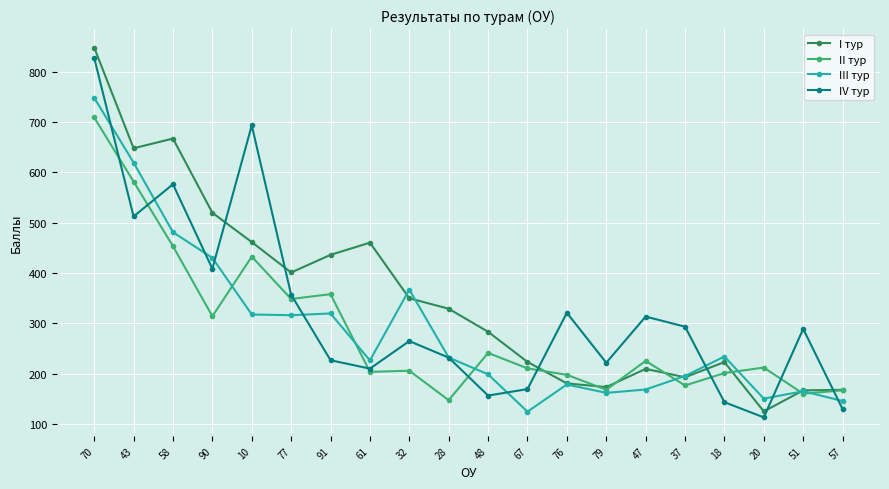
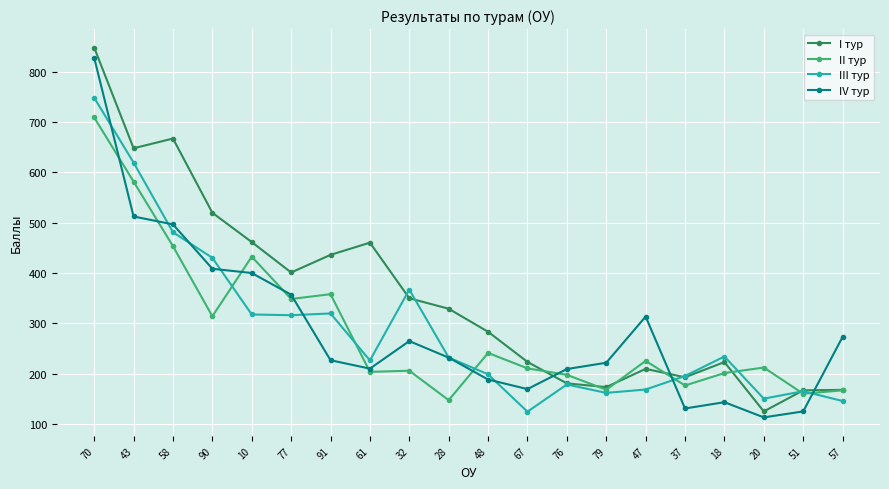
IV тур, 58: 580 -> 500
IV тур, 10: 690 -> 400
IV тур, 48: 160 -> 190
IV тур, 76: 320 -> 210
IV тур, 37: 290 -> 130
IV тур, 51: 290 -> 130
IV тур, 57: 130 -> 270
